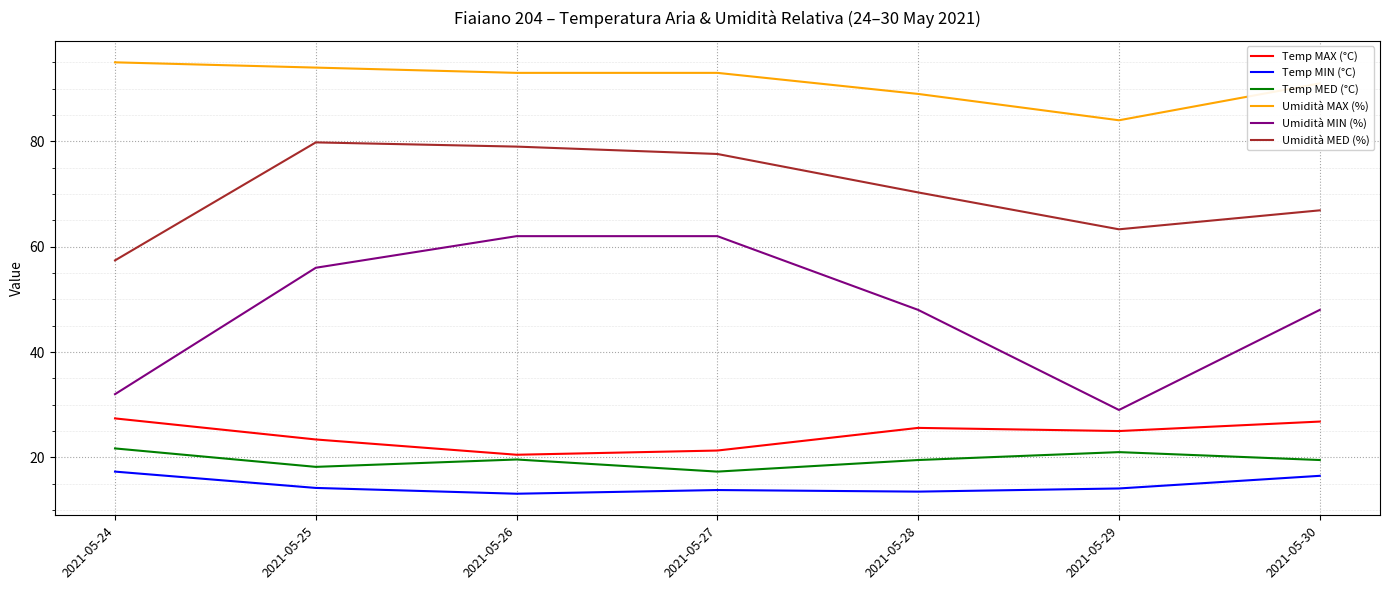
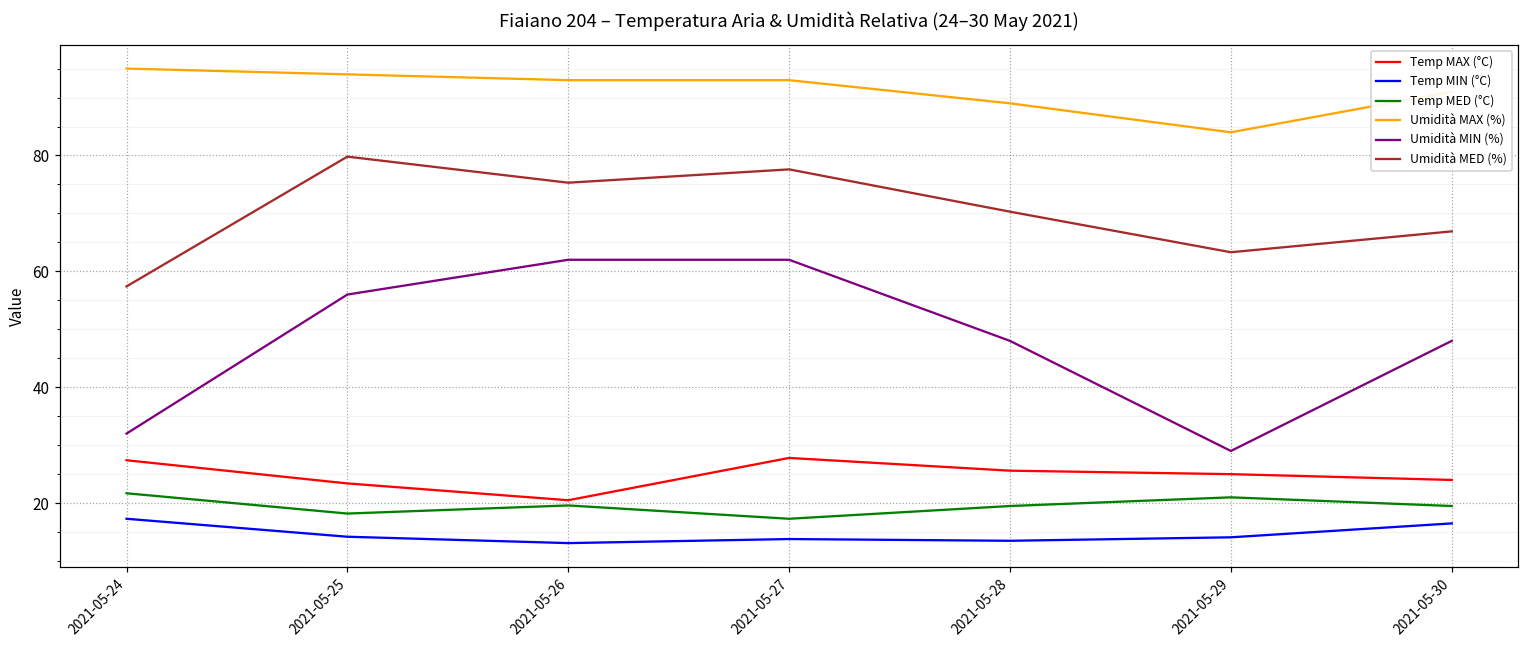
Umidità MED (%), 2021-05-26: 79 -> 75
Temp MAX (°C), 2021-05-27: 21 -> 28
Temp MAX (°C), 2021-05-30: 27 -> 24
